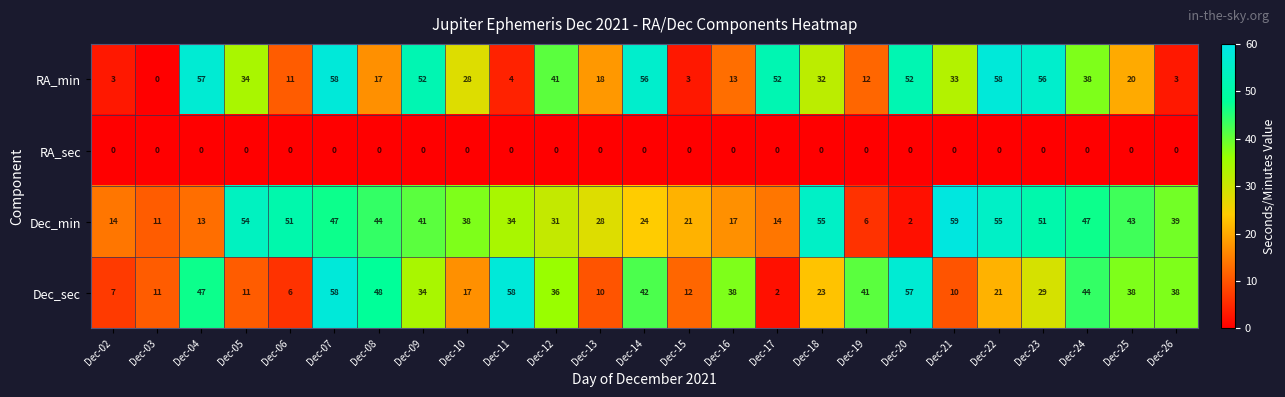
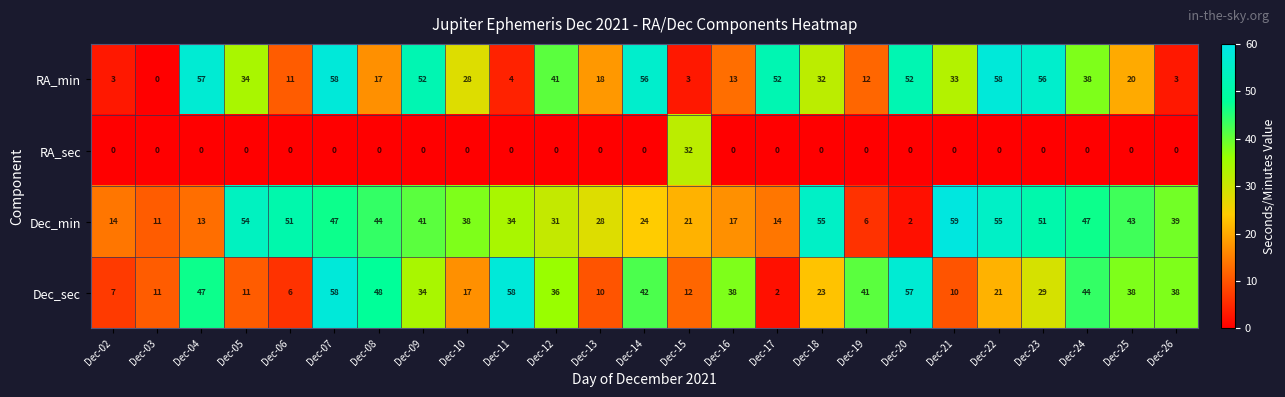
RA_sec, Dec-15: 0 -> 32
